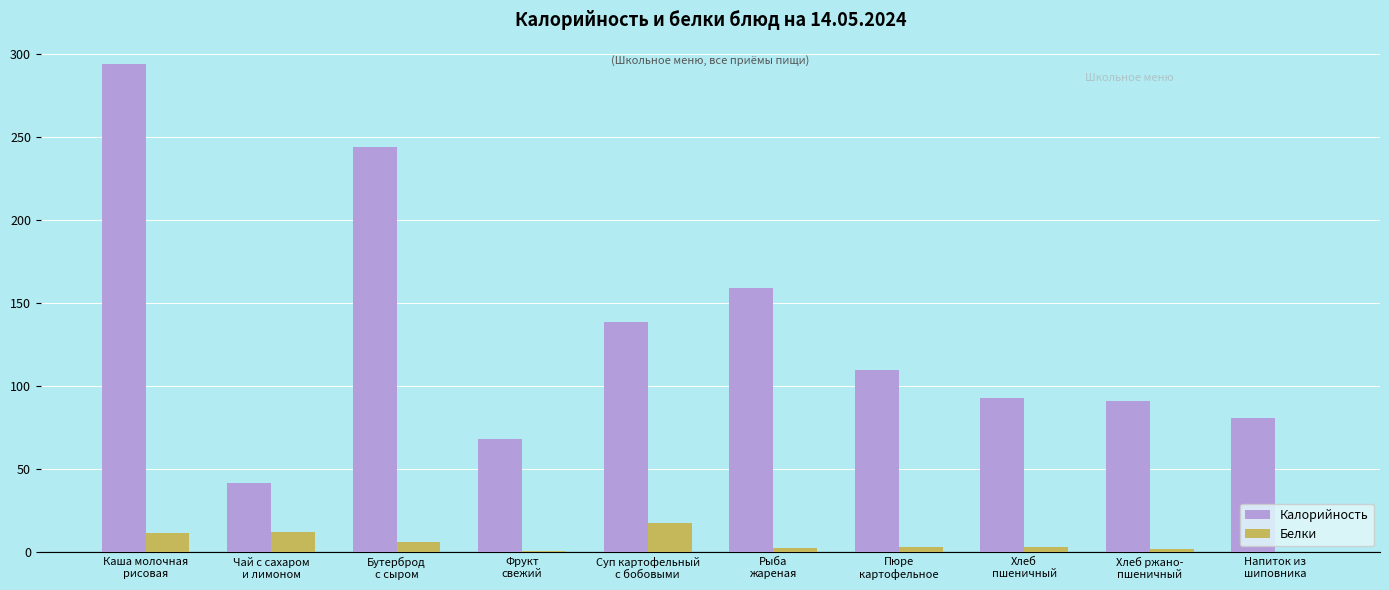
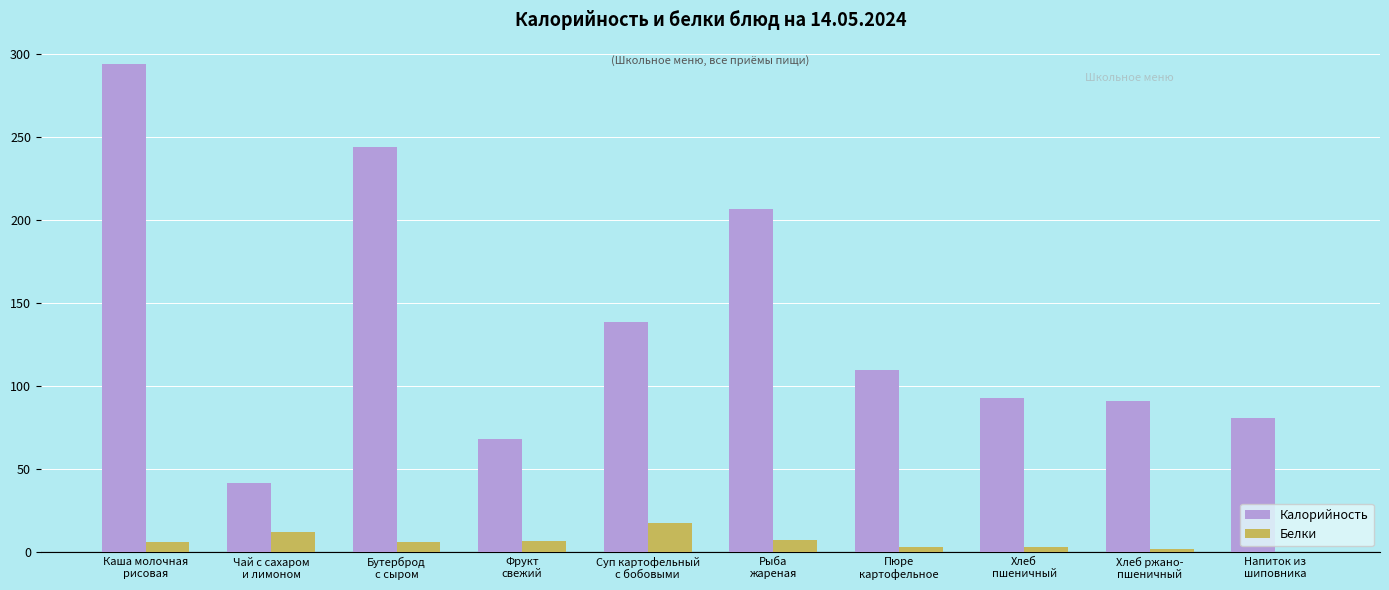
Белки, Каша молочная рисовая: 12 -> 6
Белки, Фрукт свежий: 1 -> 7
Калорийность, Рыба жареная: 159 -> 207
Белки, Рыба жареная: 3 -> 8
